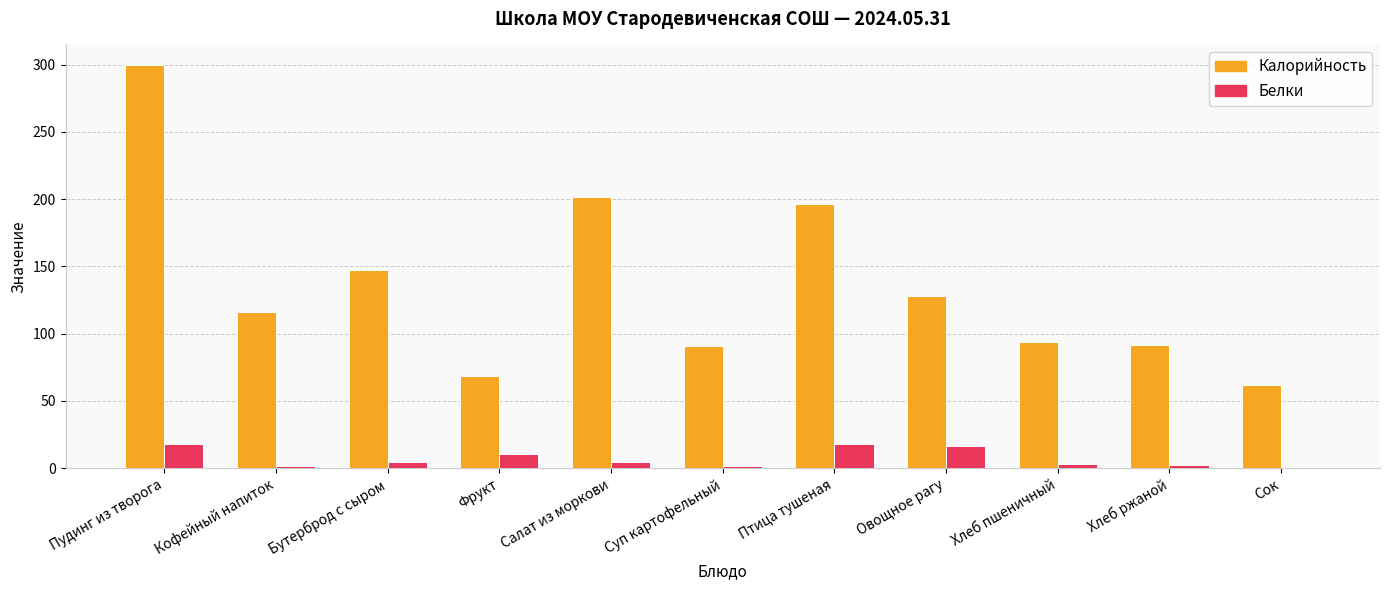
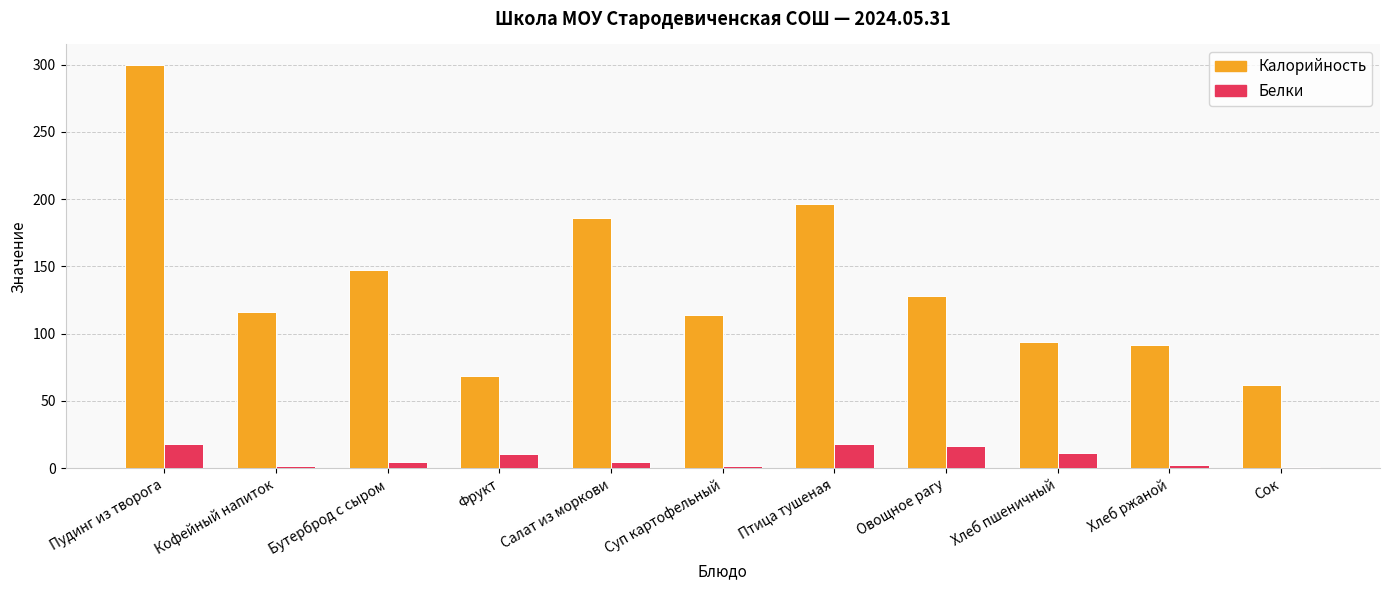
Калорийность, Салат из моркови: 202 -> 186
Калорийность, Суп картофельный: 91 -> 114
Белки, Хлеб пшеничный: 3 -> 12
